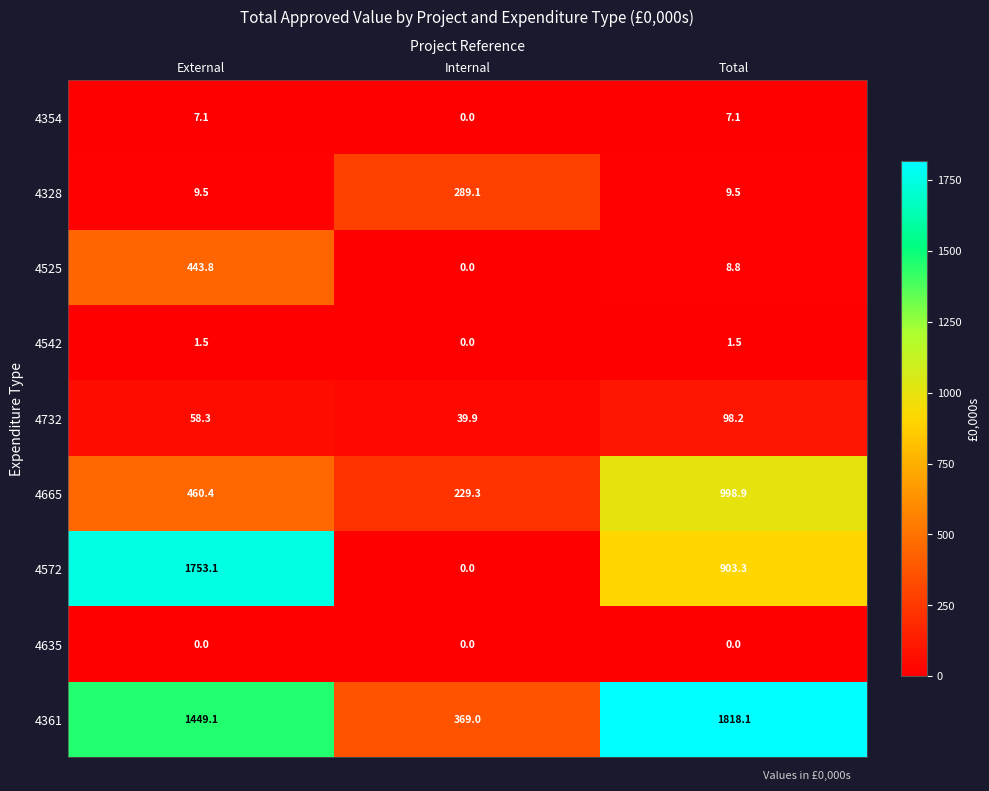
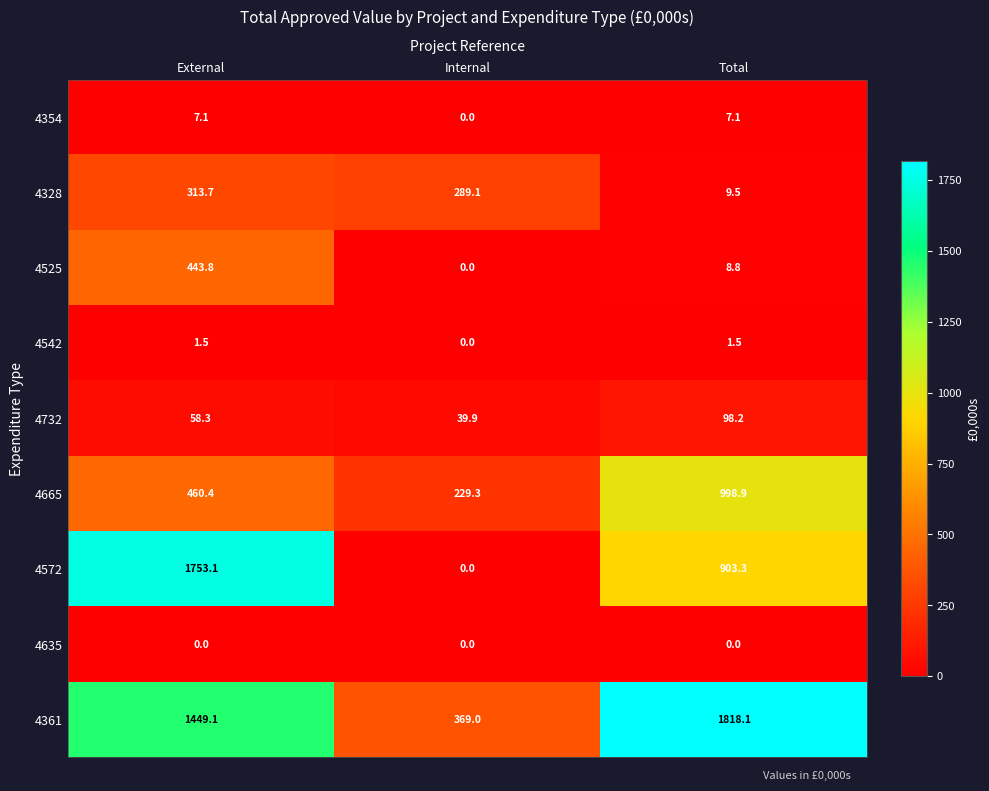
4328, External: 9.5 -> 313.7
